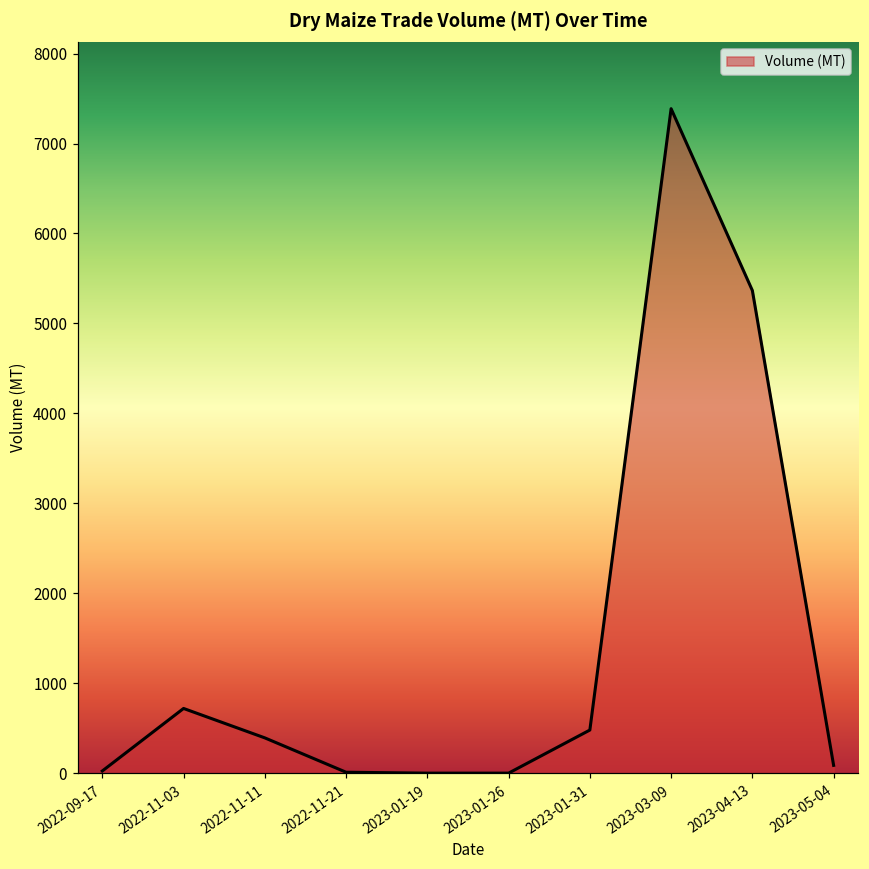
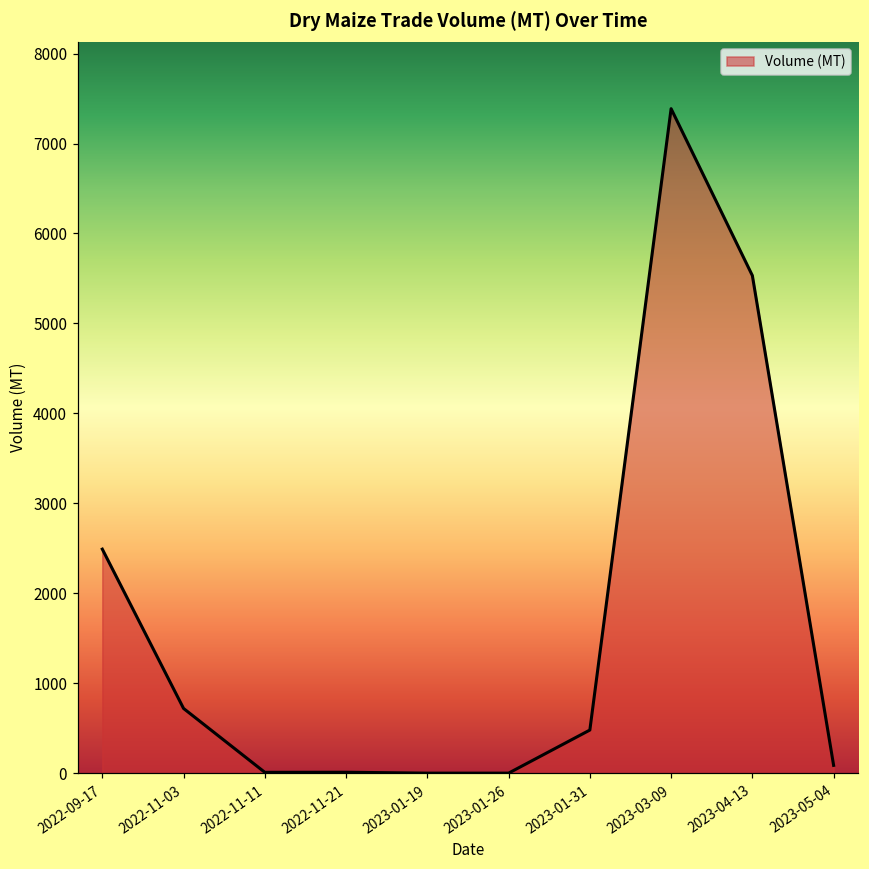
2022-09-17: 0 -> 2500
2022-11-11: 400 -> 0
2023-04-13: 5400 -> 5500
